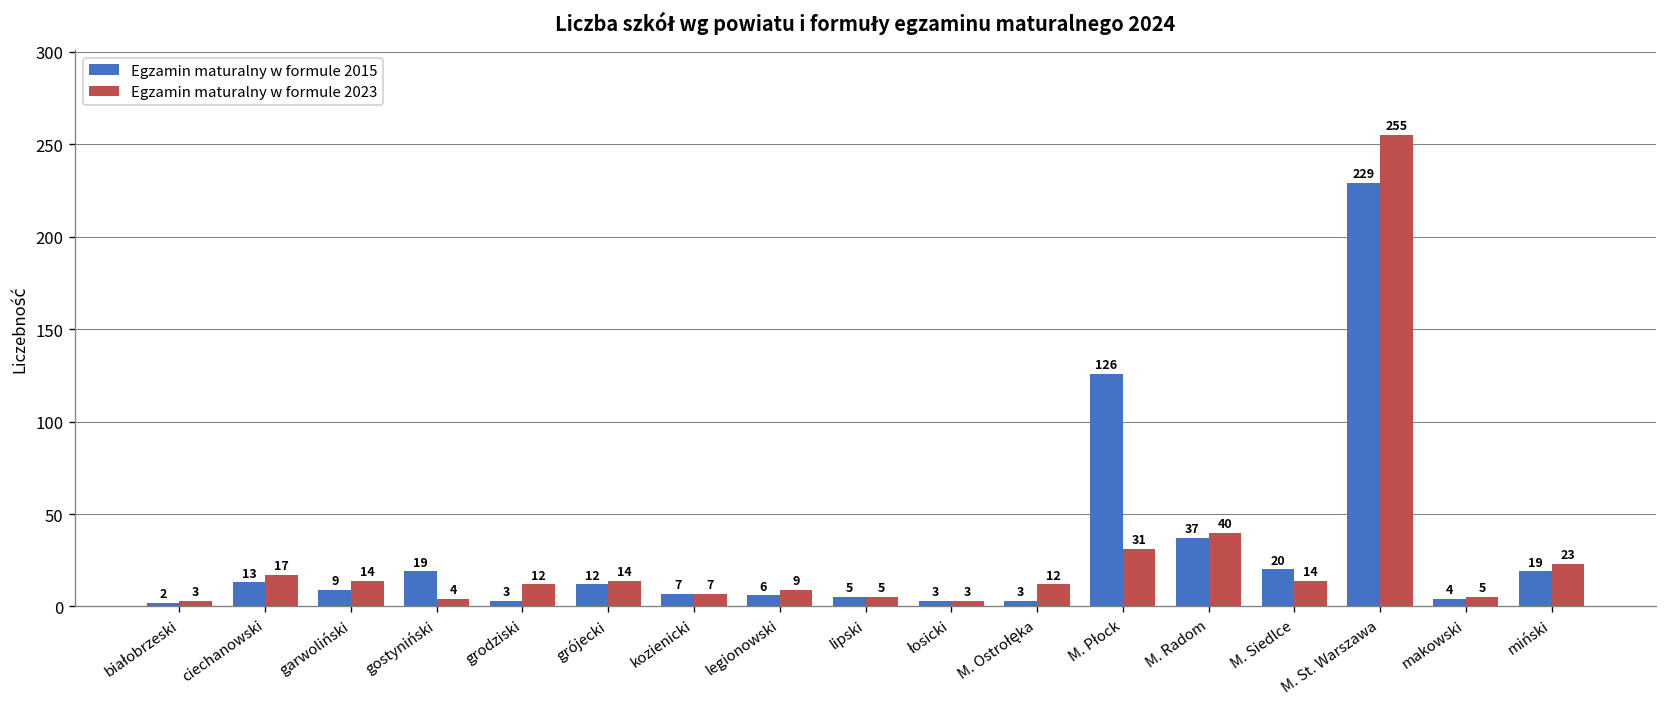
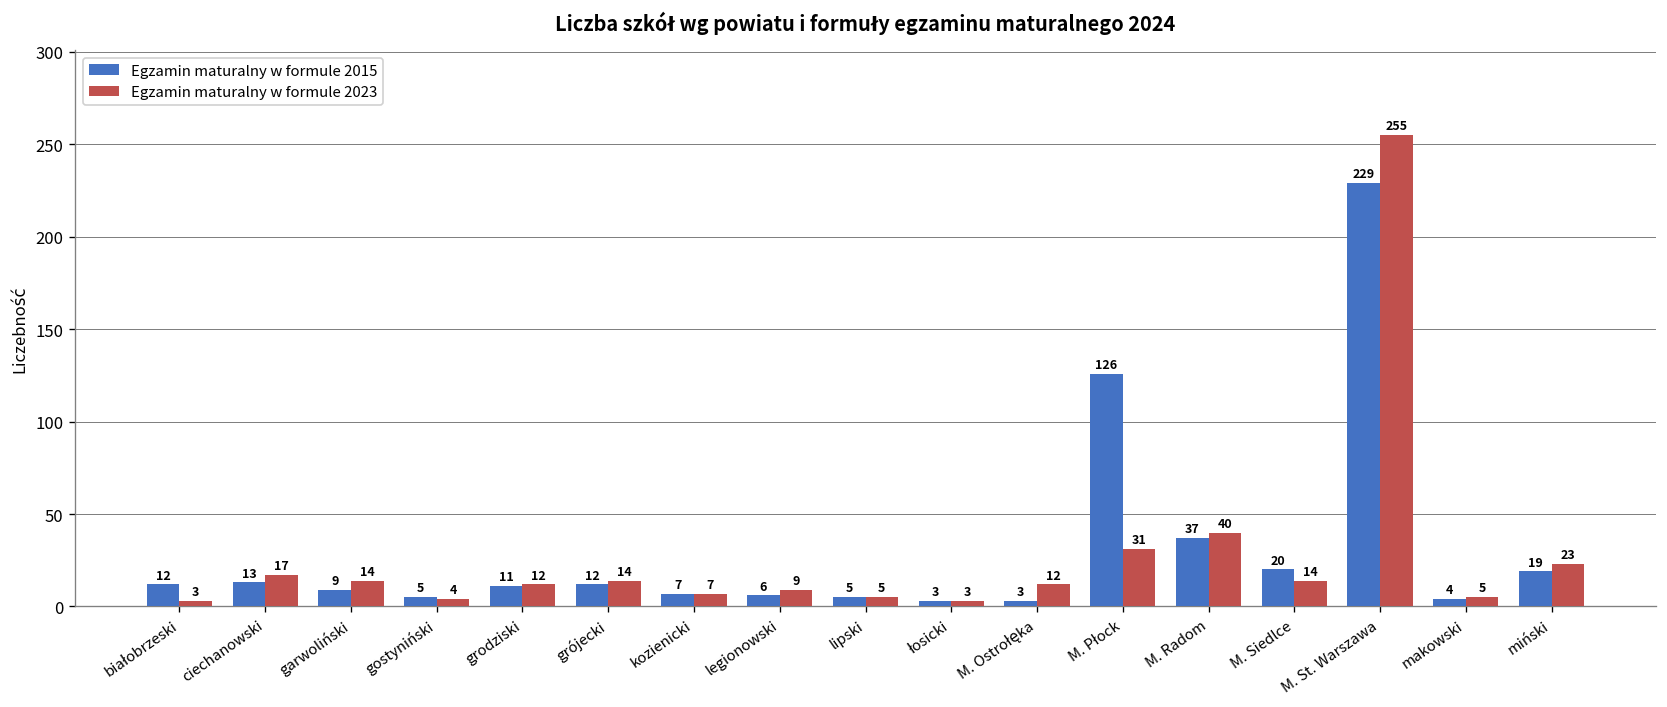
Egzamin maturalny w formule 2015, białobrzeski: 2 -> 12
Egzamin maturalny w formule 2015, gostyniński: 19 -> 5
Egzamin maturalny w formule 2015, grodziski: 3 -> 11
